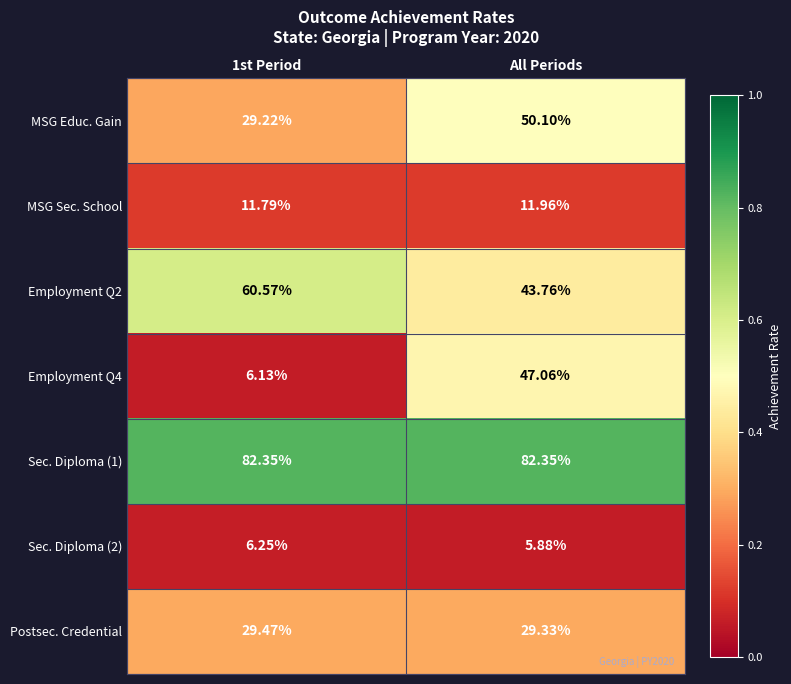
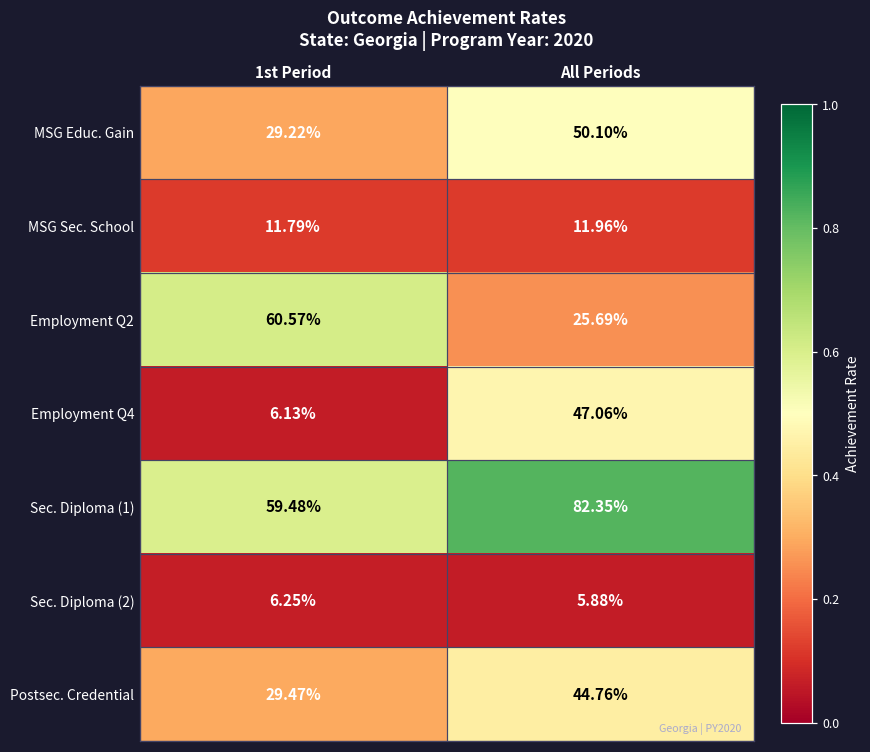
Employment Q2, All Periods: 43.76% -> 25.69%
Sec. Diploma (1), 1st Period: 82.35% -> 59.48%
Postsec. Credential, All Periods: 29.33% -> 44.76%
